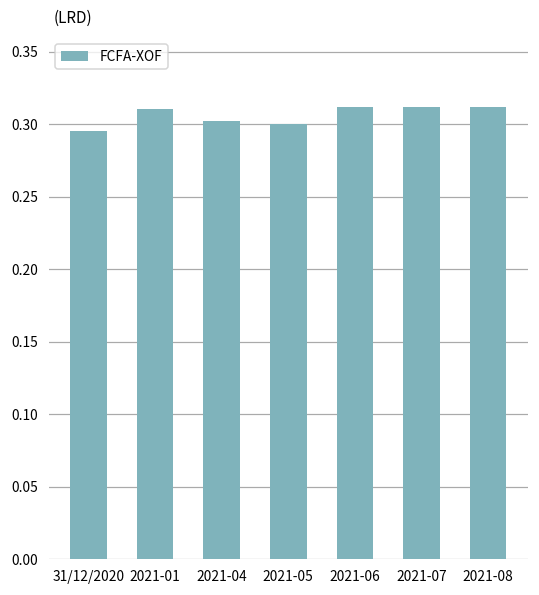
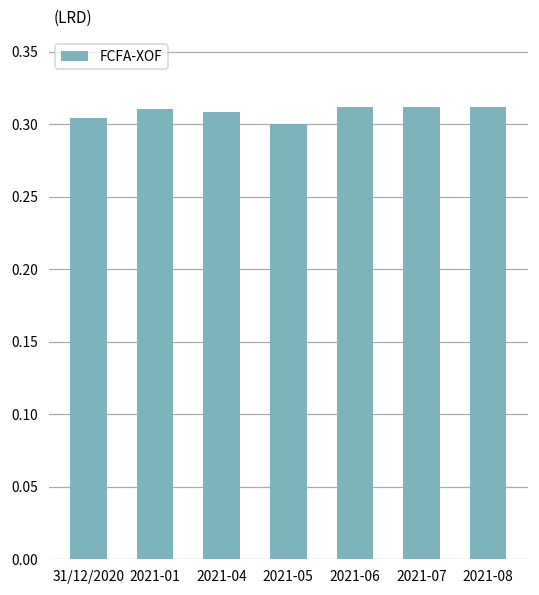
31/12/2020: 0.295 -> 0.304
2021-04: 0.302 -> 0.308
